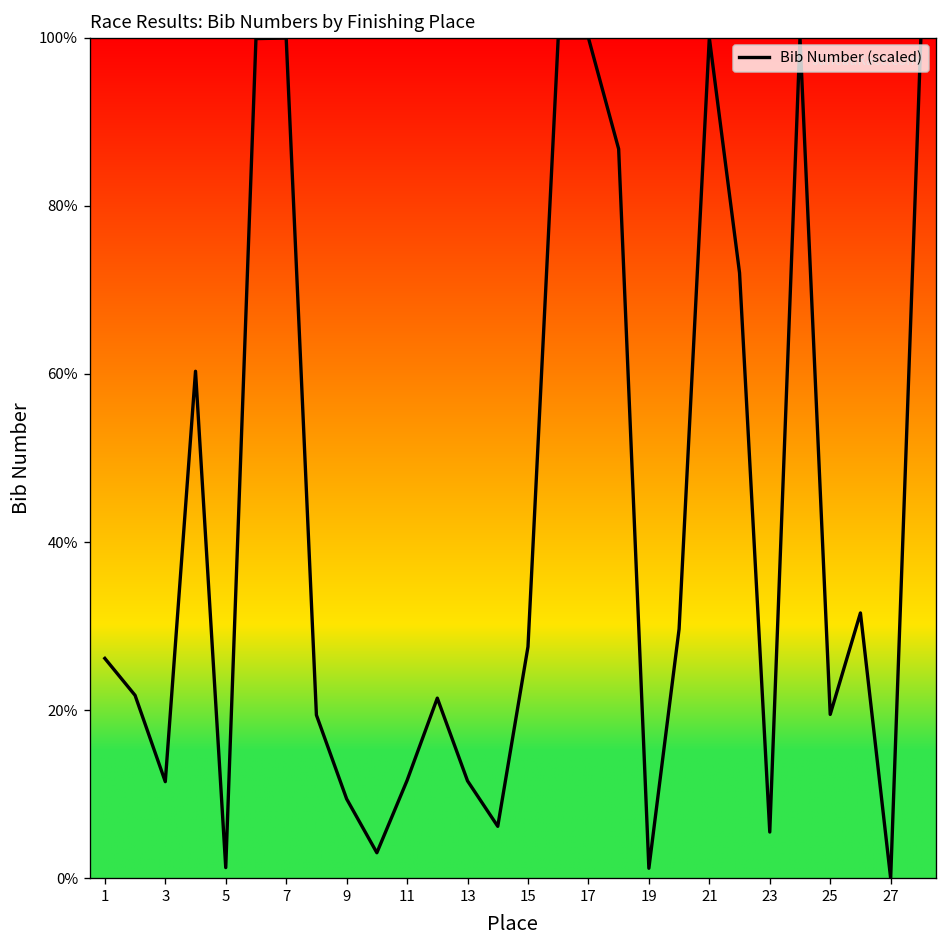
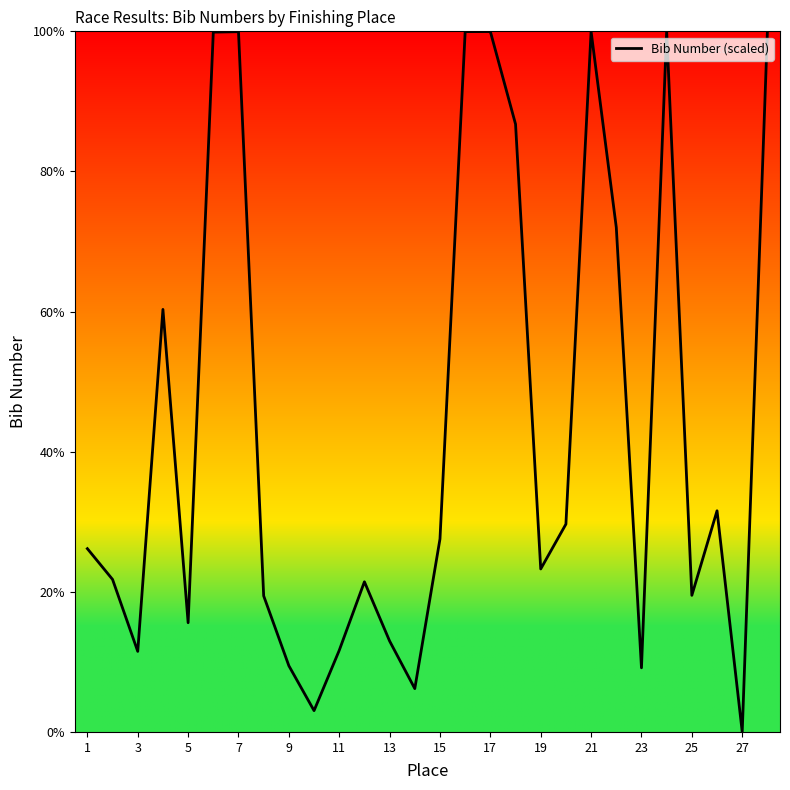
5: 1% -> 16%
13: 12% -> 13%
19: 1% -> 23%
23: 6% -> 9%
